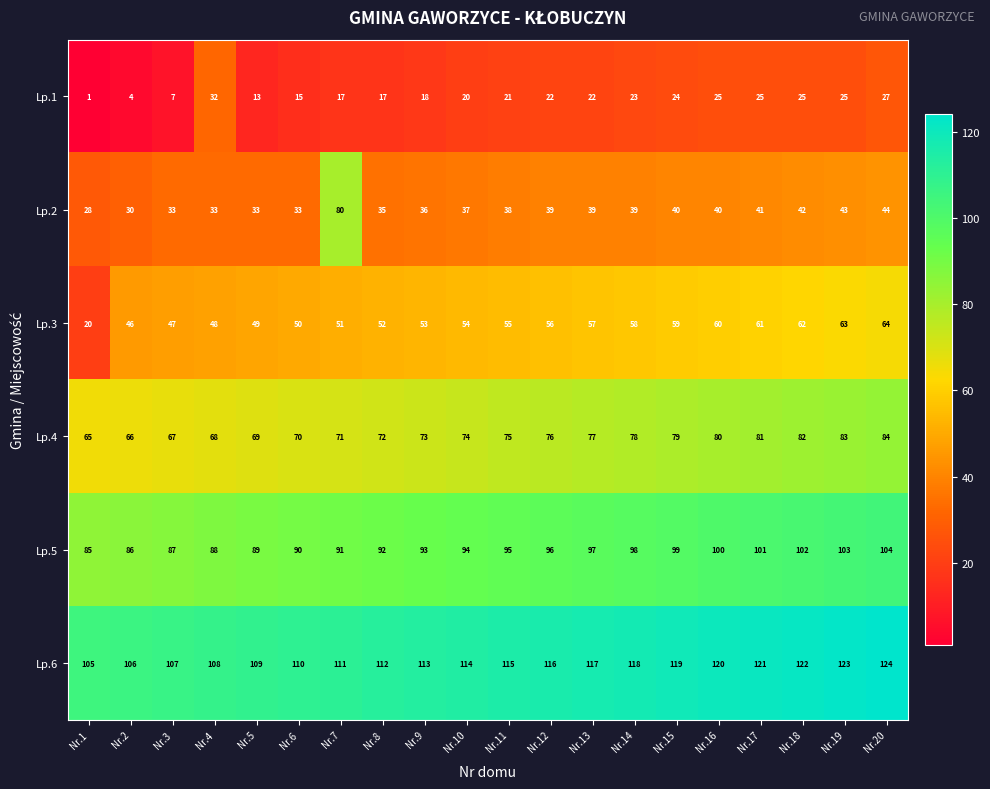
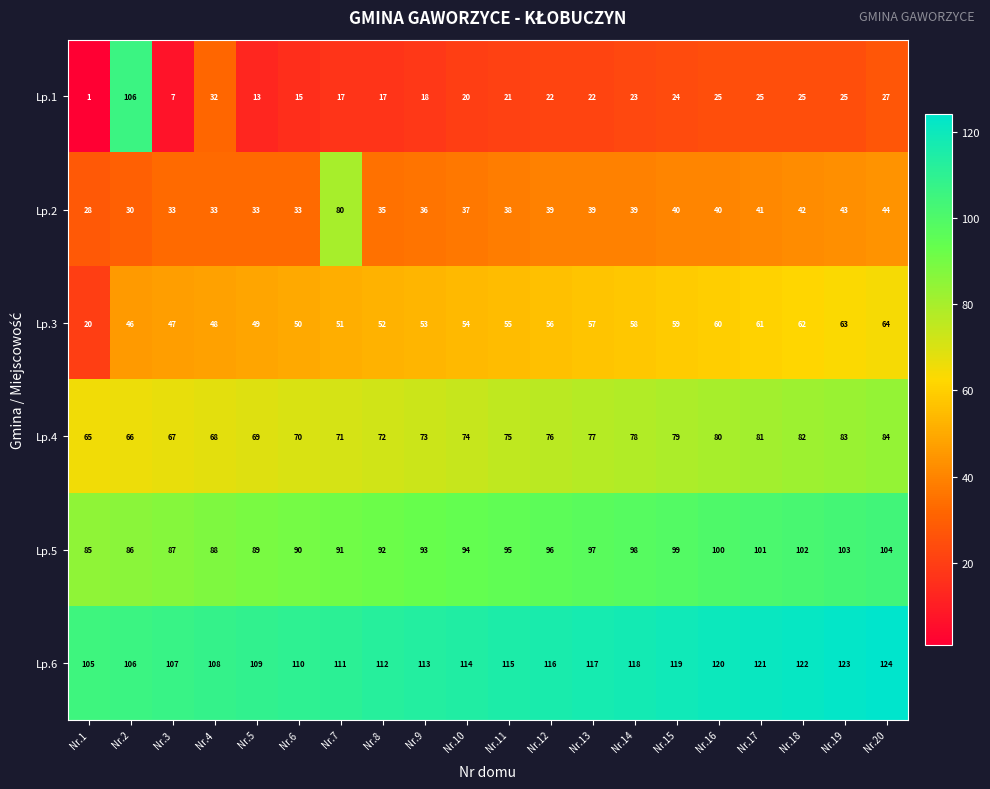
Lp.1, Nr.2: 4 -> 106
